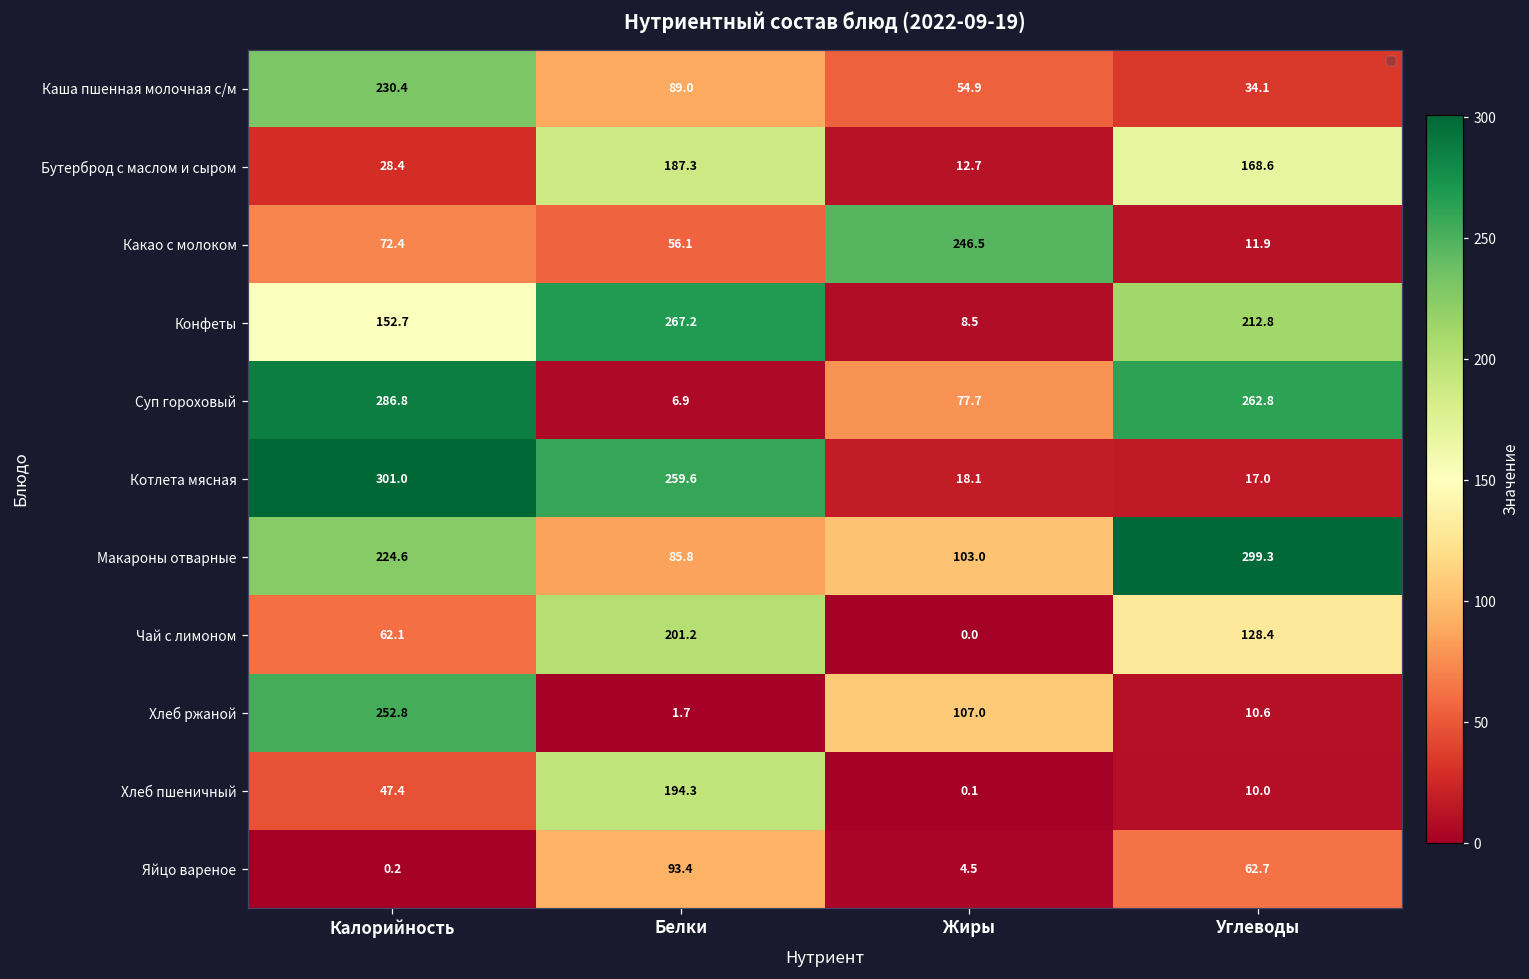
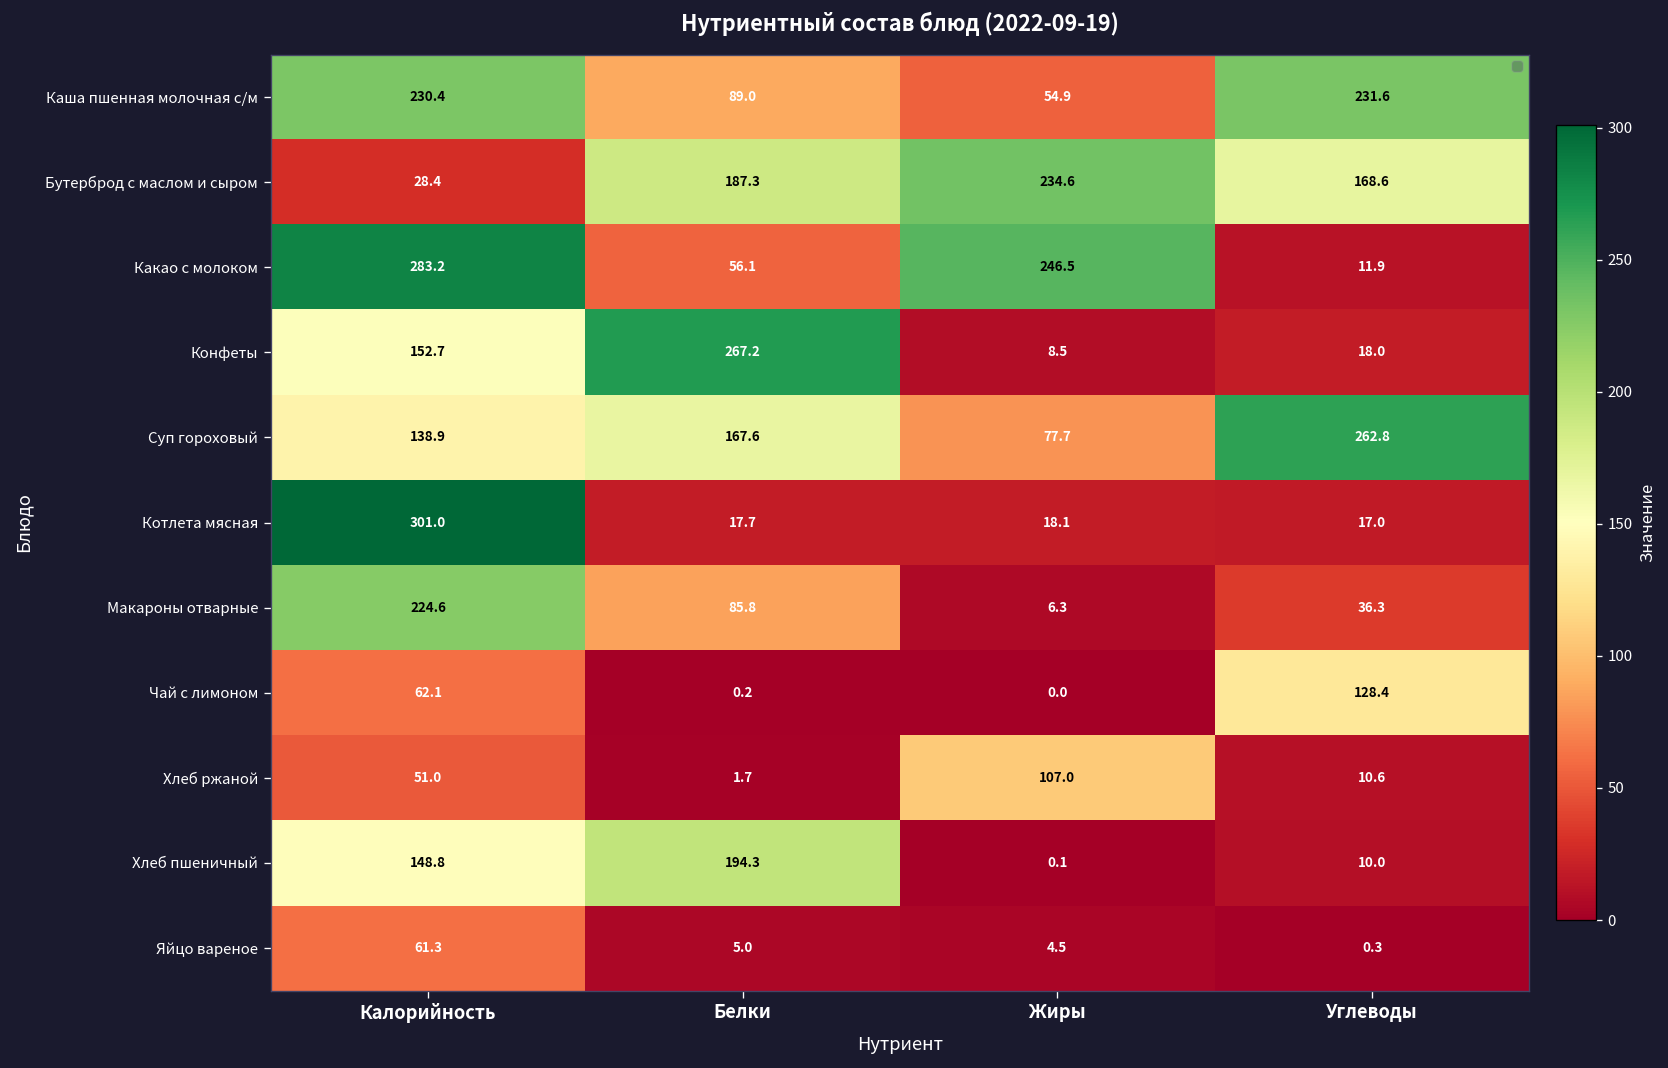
Каша пшенная молочная с/м, Углеводы: 34.1 -> 231.6
Бутерброд с маслом и сыром, Жиры: 12.7 -> 234.6
Какао с молоком, Калорийность: 72.4 -> 283.2
Конфеты, Углеводы: 212.8 -> 18.0
Суп гороховый, Калорийность: 286.8 -> 138.9
Суп гороховый, Белки: 6.9 -> 167.6
Котлета мясная, Белки: 259.6 -> 17.7
Макароны отварные, Жиры: 103.0 -> 6.3
Макароны отварные, Углеводы: 299.3 -> 36.3
Чай с лимоном, Белки: 201.2 -> 0.2
Хлеб ржаной, Калорийность: 252.8 -> 51.0
Хлеб пшеничный, Калорийность: 47.4 -> 148.8
Яйцо вареное, Калорийность: 0.2 -> 61.3
Яйцо вареное, Белки: 93.4 -> 5.0
Яйцо вареное, Углеводы: 62.7 -> 0.3
